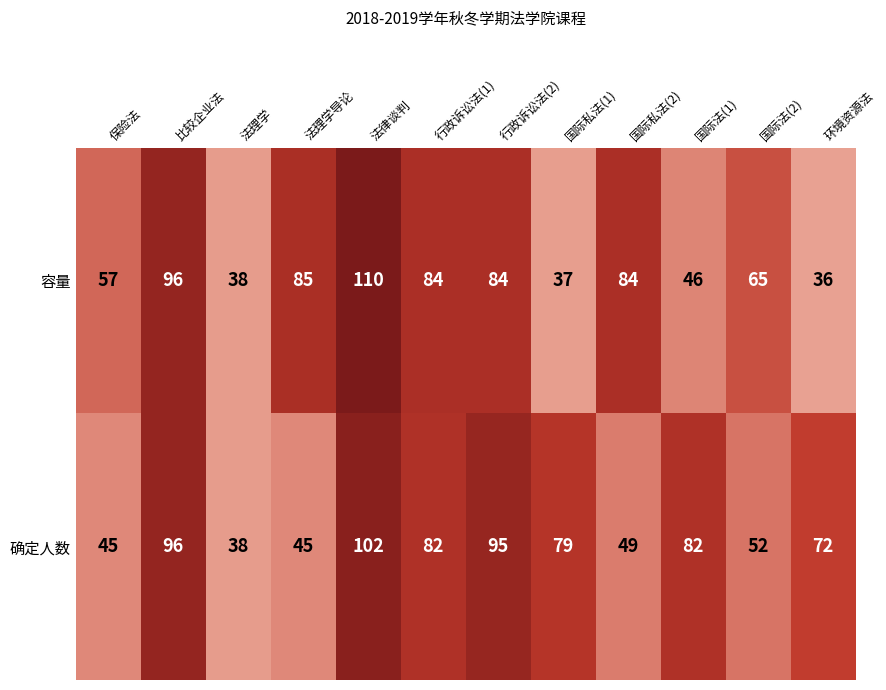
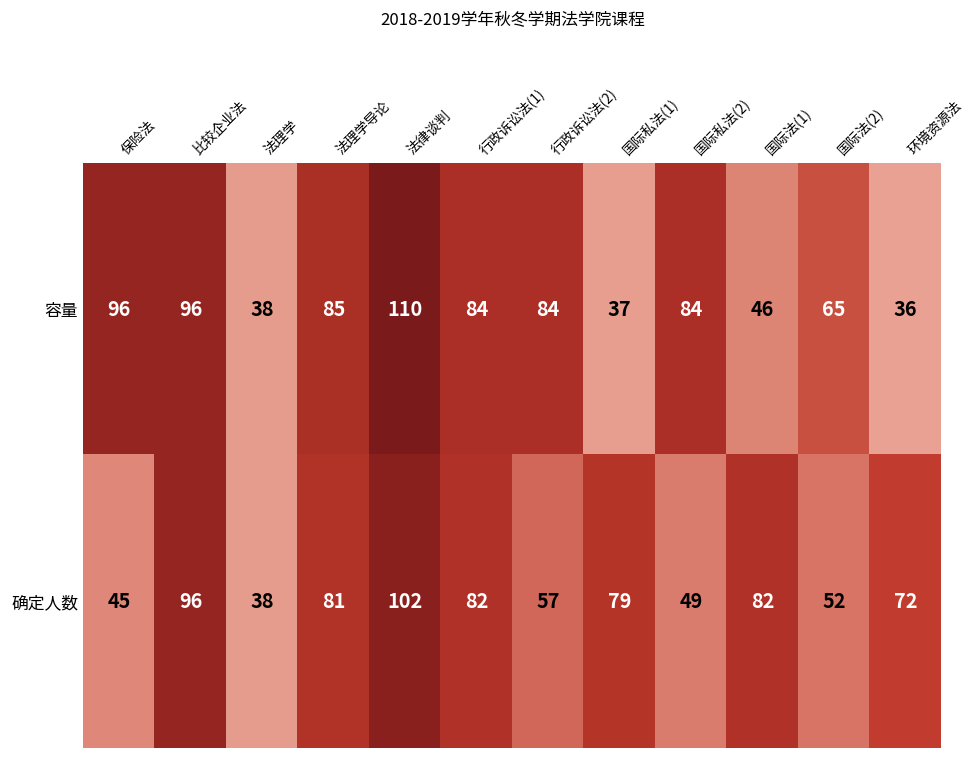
容量, 保险法: 57 -> 96
确定人数, 法理学导论: 45 -> 81
确定人数, 行政诉讼法(2): 95 -> 57
